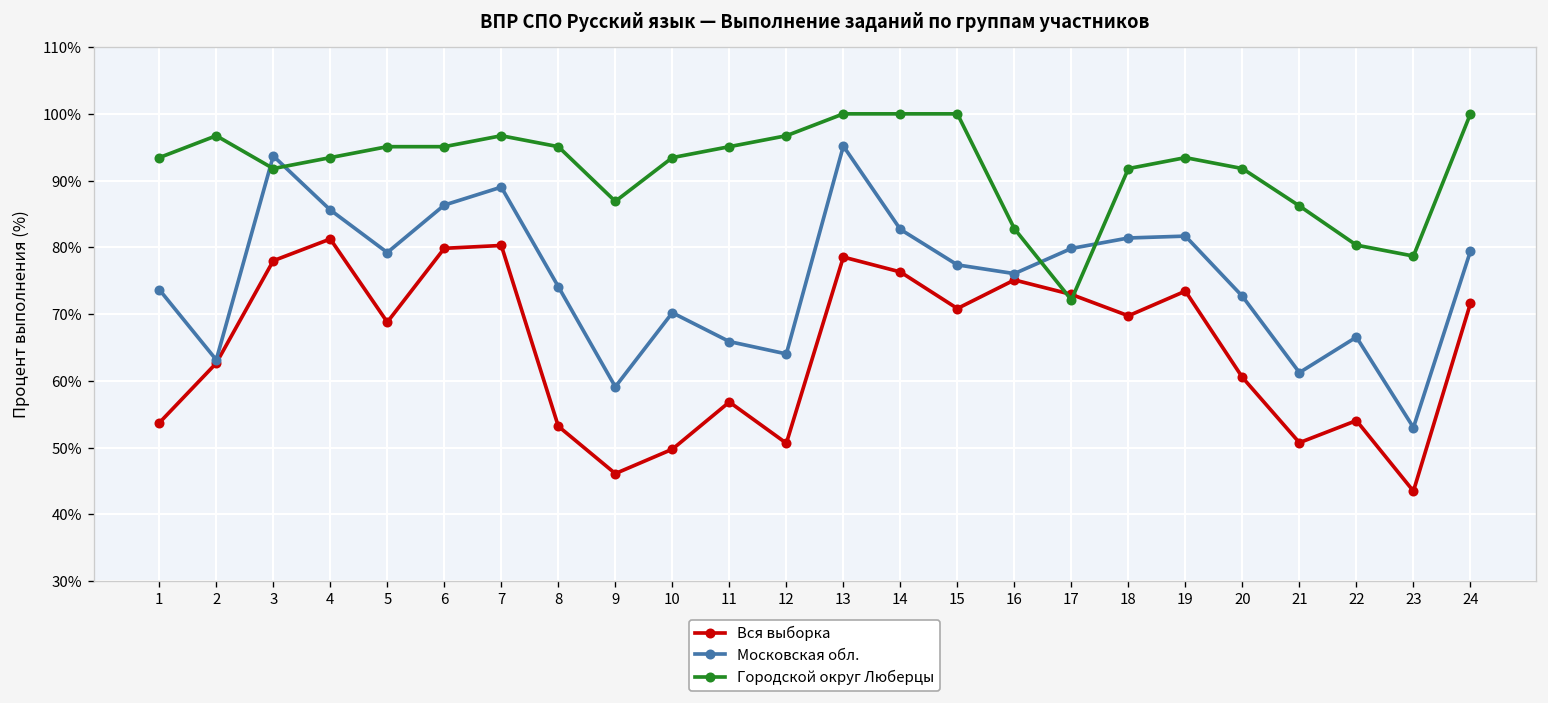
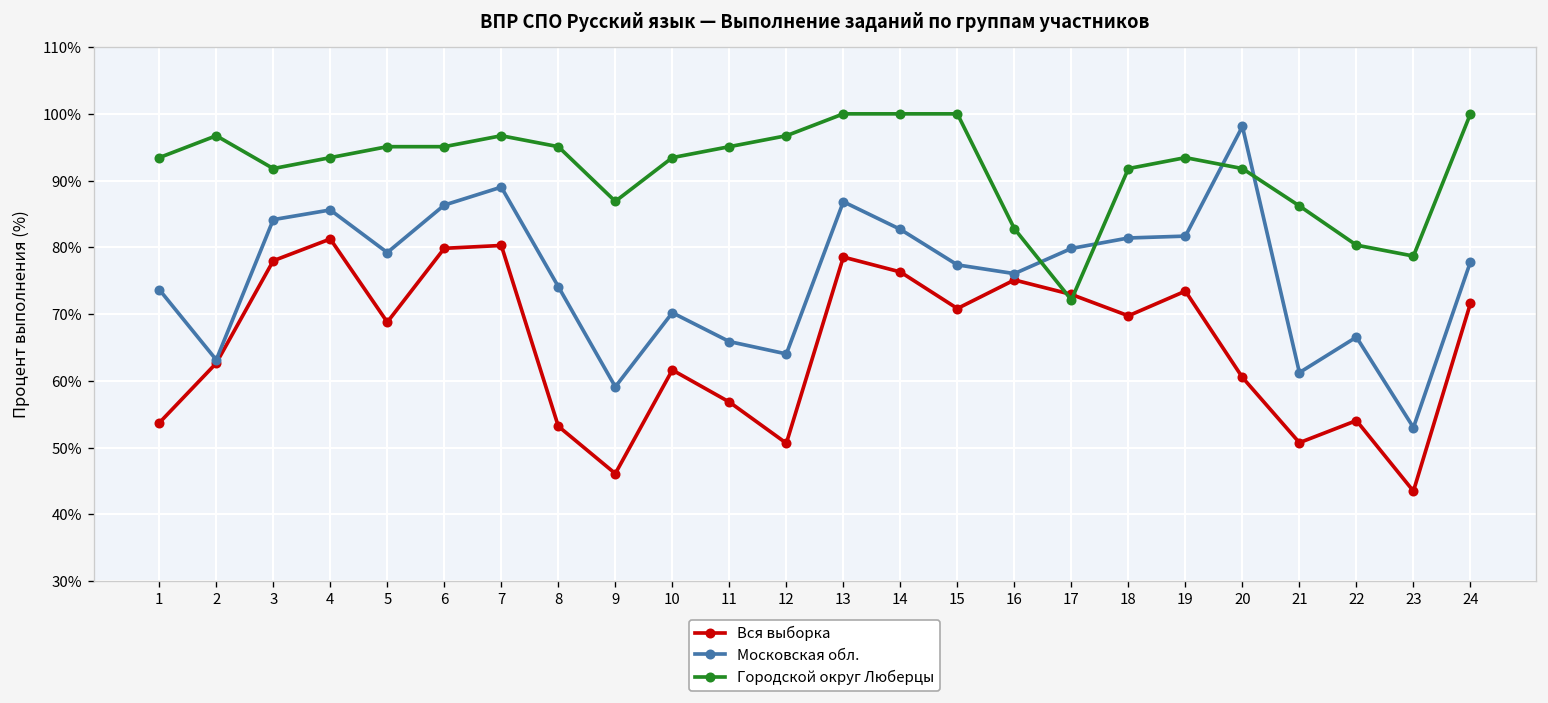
Московская обл., 3: 94% -> 84%
Вся выборка, 10: 50% -> 62%
Московская обл., 13: 95% -> 87%
Московская обл., 20: 73% -> 98%
Московская обл., 24: 79% -> 78%
